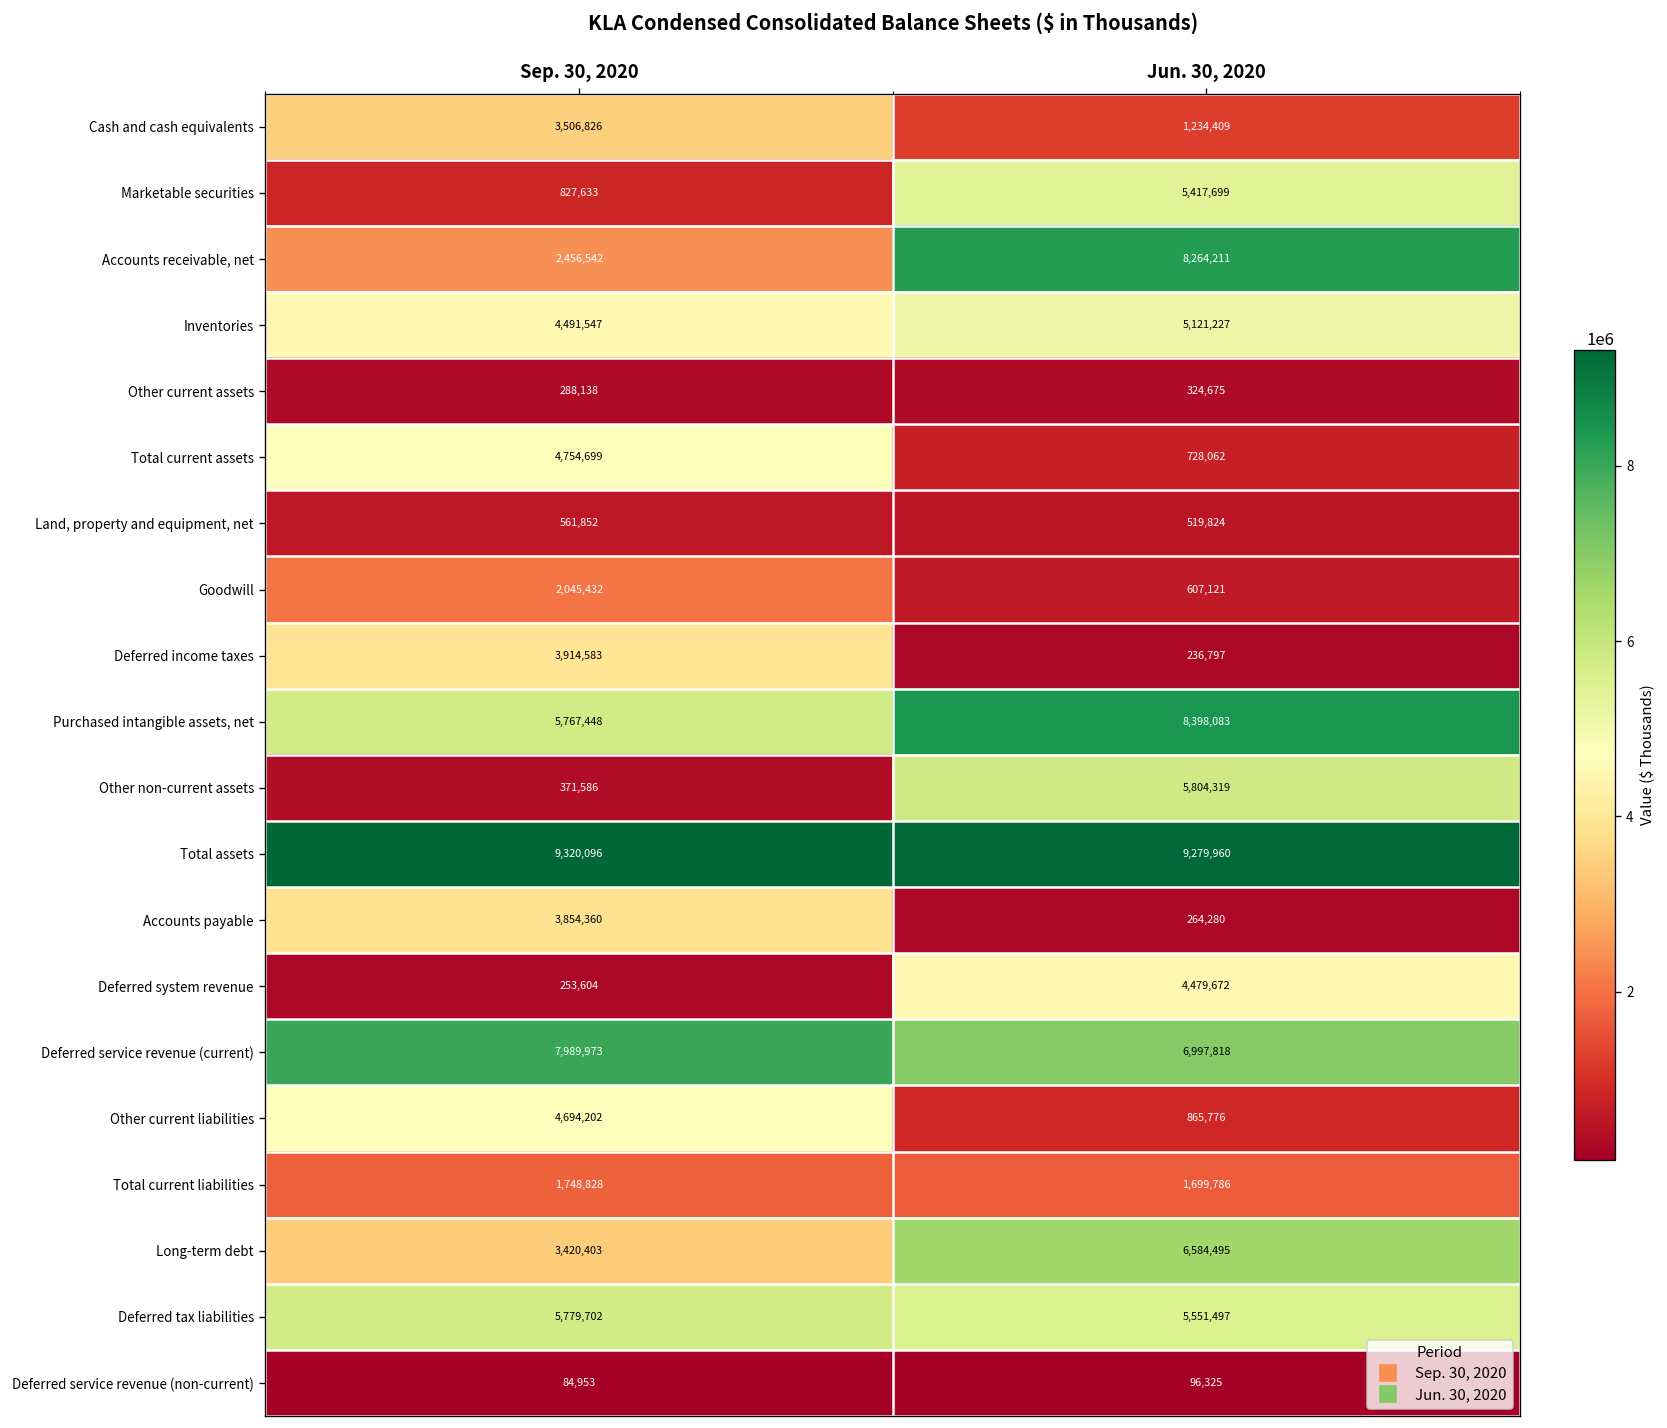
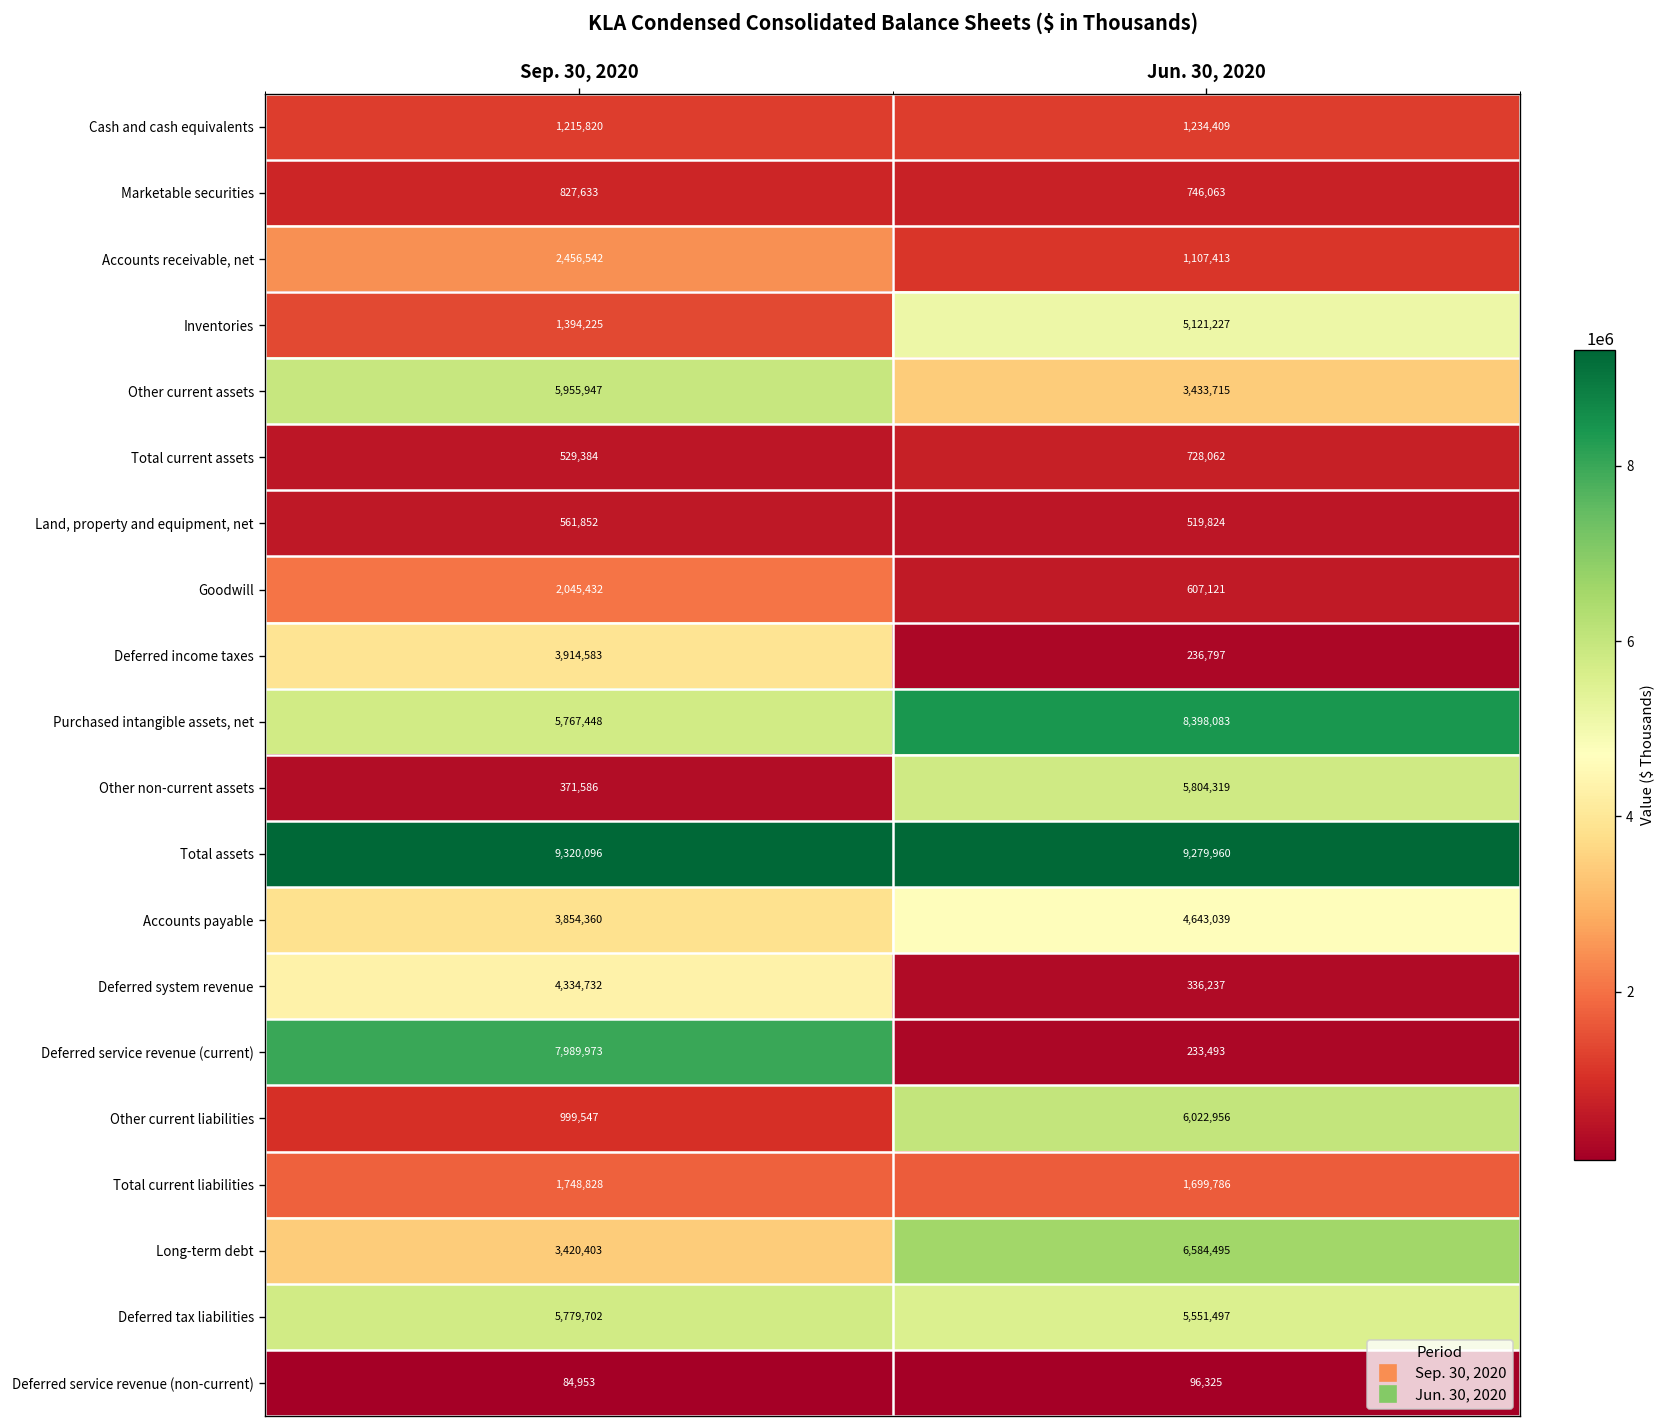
Cash and cash equivalents, Sep. 30, 2020: 3,506,826 -> 1,215,820
Marketable securities, Jun. 30, 2020: 5,417,699 -> 746,063
Accounts receivable, net, Jun. 30, 2020: 8,264,211 -> 1,107,413
Inventories, Sep. 30, 2020: 4,491,547 -> 1,394,225
Other current assets, Sep. 30, 2020: 288,138 -> 5,955,947
Other current assets, Jun. 30, 2020: 324,675 -> 3,433,715
Total current assets, Sep. 30, 2020: 4,754,699 -> 529,384
Accounts payable, Jun. 30, 2020: 264,280 -> 4,643,039
Deferred system revenue, Sep. 30, 2020: 253,604 -> 4,334,732
Deferred system revenue, Jun. 30, 2020: 4,479,672 -> 336,237
Deferred service revenue (current), Jun. 30, 2020: 6,997,818 -> 233,493
Other current liabilities, Sep. 30, 2020: 4,694,202 -> 999,547
Other current liabilities, Jun. 30, 2020: 865,776 -> 6,022,956
